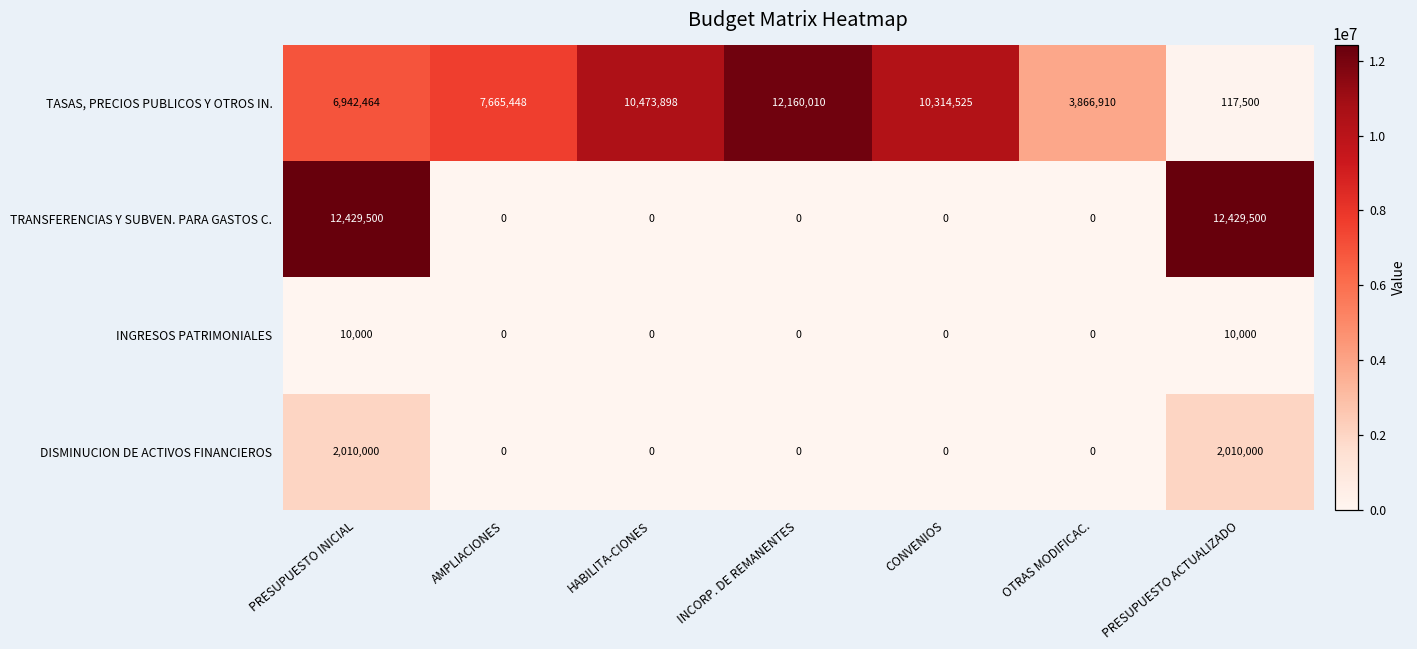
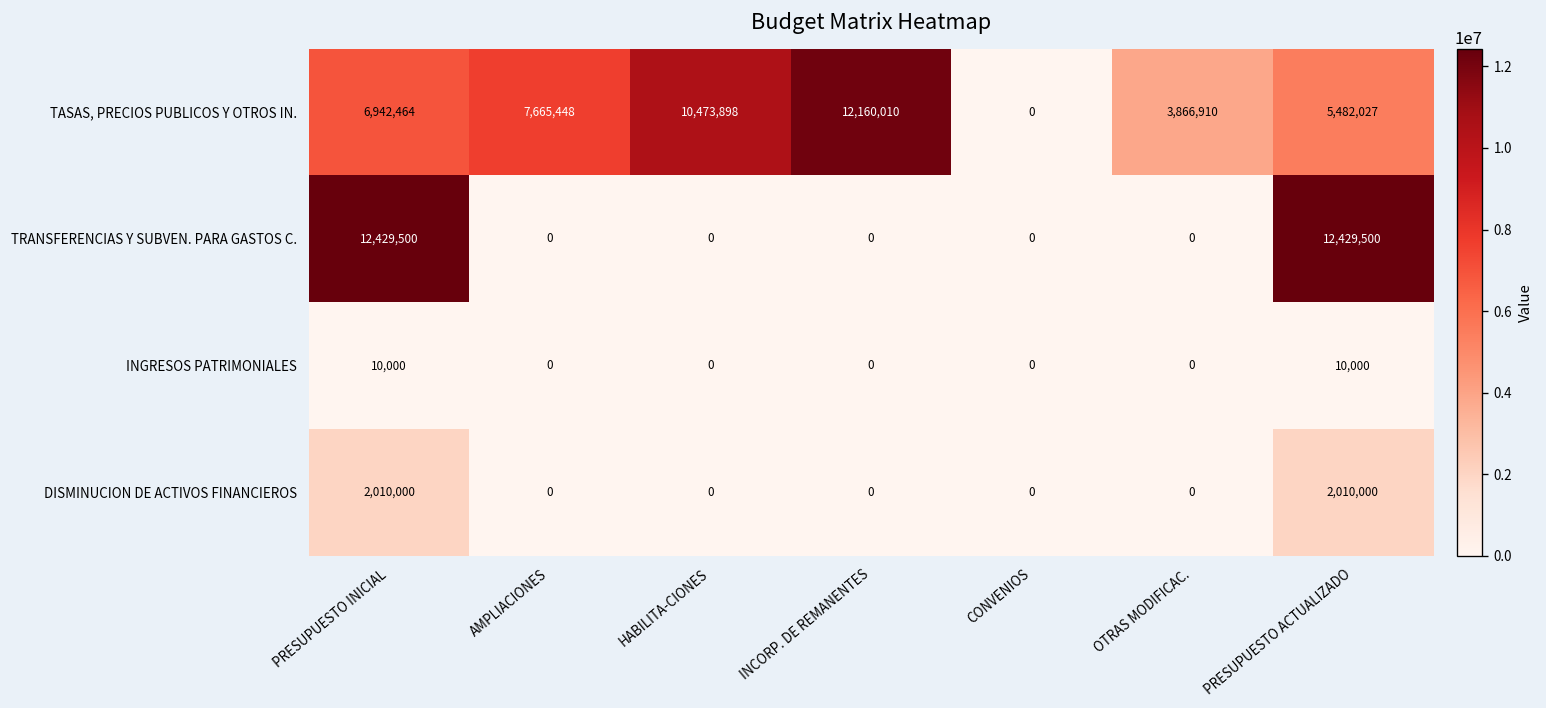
TASAS, PRECIOS PUBLICOS Y OTROS IN., CONVENIOS: 10,314,525 -> 0
TASAS, PRECIOS PUBLICOS Y OTROS IN., PRESUPUESTO ACTUALIZADO: 117,500 -> 5,482,027
